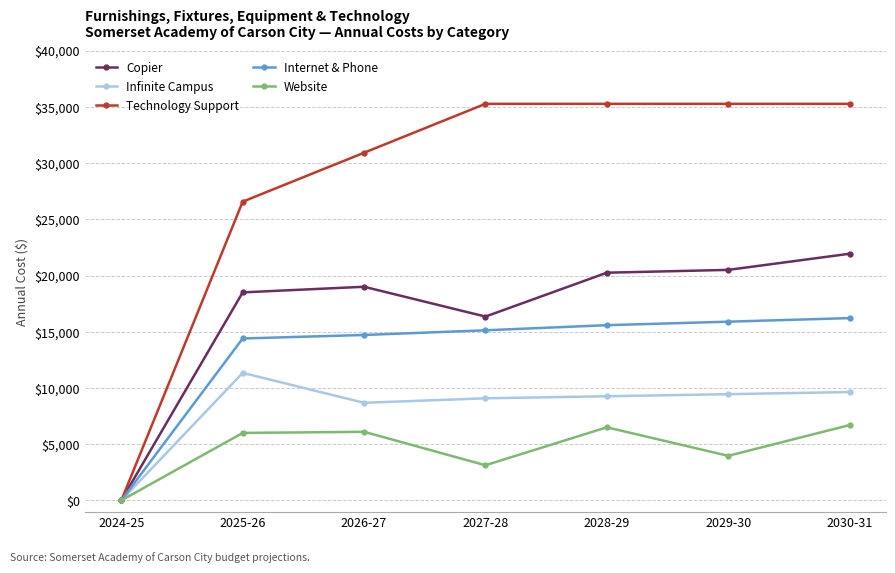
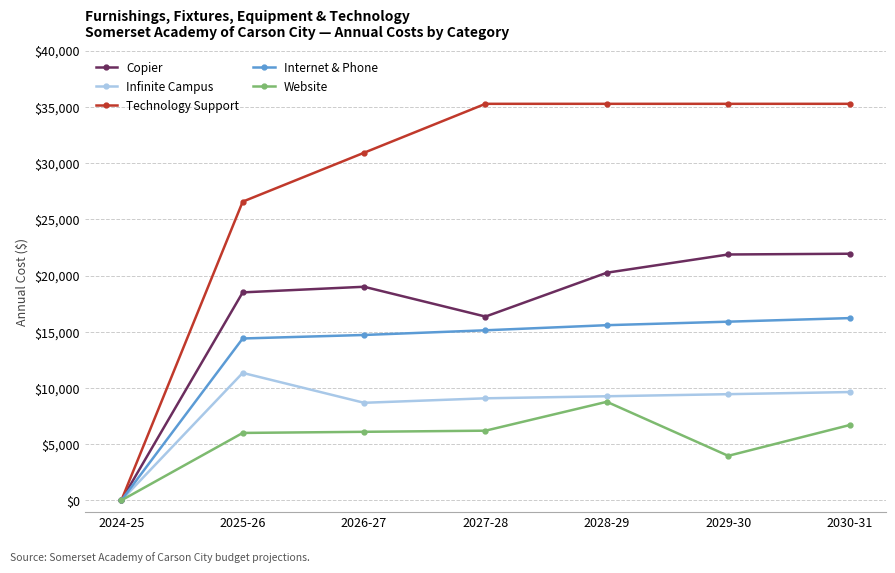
Website, 2027-28: $3,100 -> $6,200
Website, 2028-29: $6,500 -> $8,800
Copier, 2029-30: $20,500 -> $21,900
